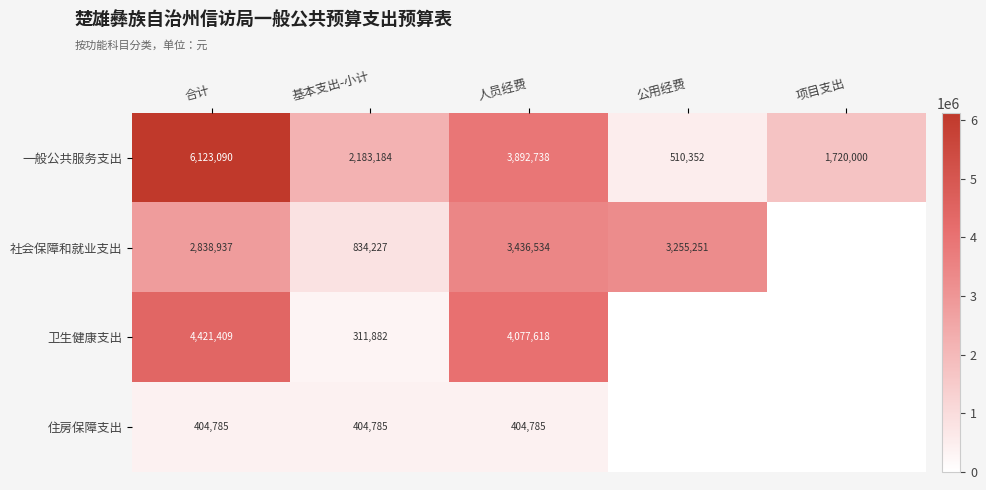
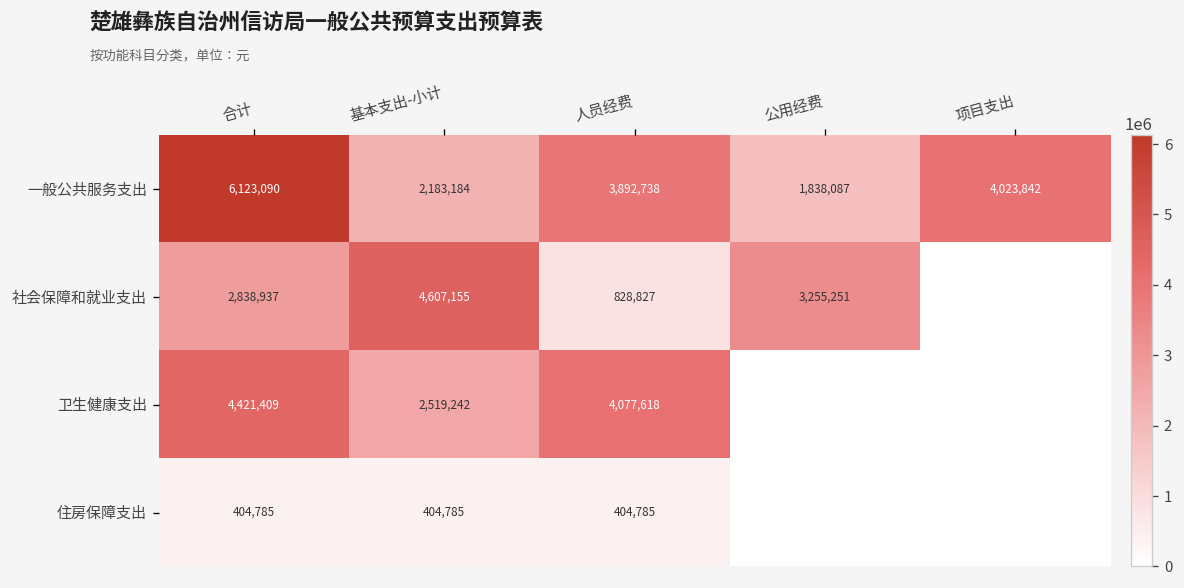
一般公共服务支出, 公用经费: 510,352 -> 1,838,087
一般公共服务支出, 项目支出: 1,720,000 -> 4,023,842
社会保障和就业支出, 基本支出-小计: 834,227 -> 4,607,155
社会保障和就业支出, 人员经费: 3,436,534 -> 828,827
卫生健康支出, 基本支出-小计: 311,882 -> 2,519,242
